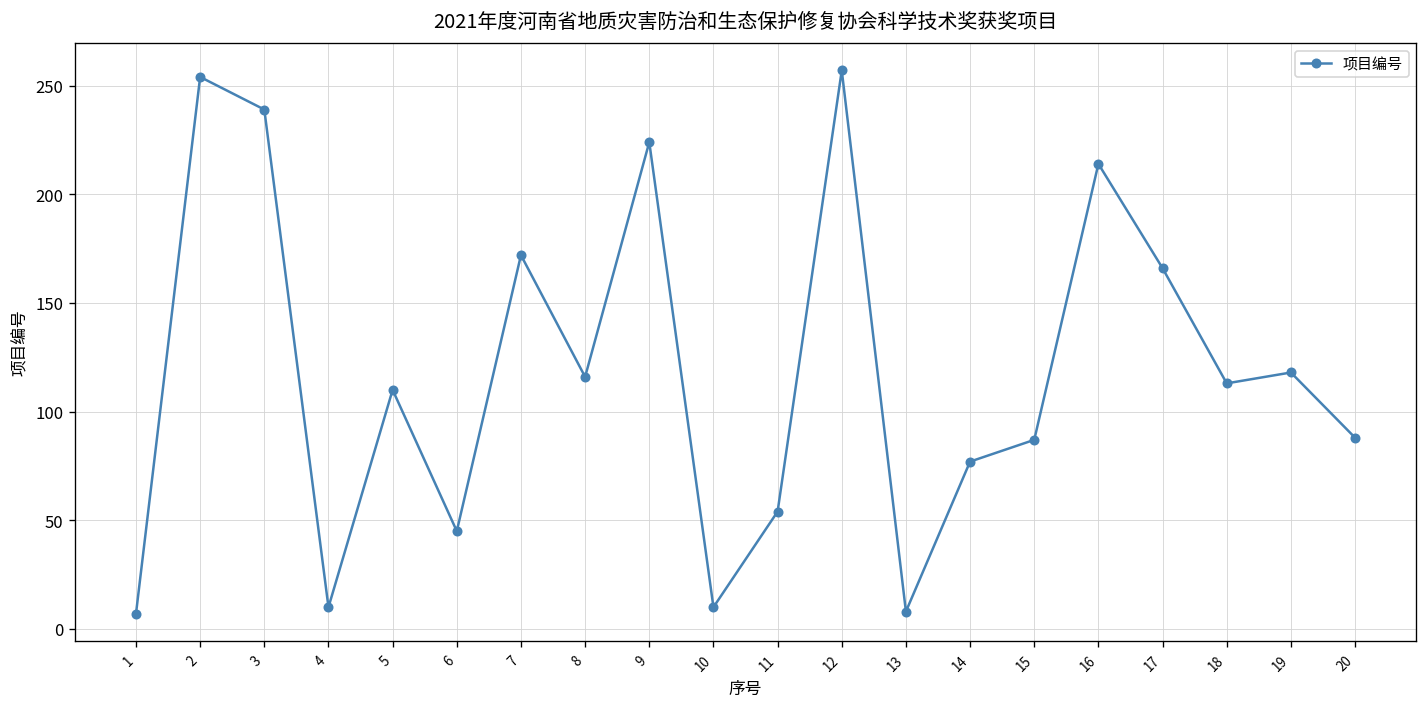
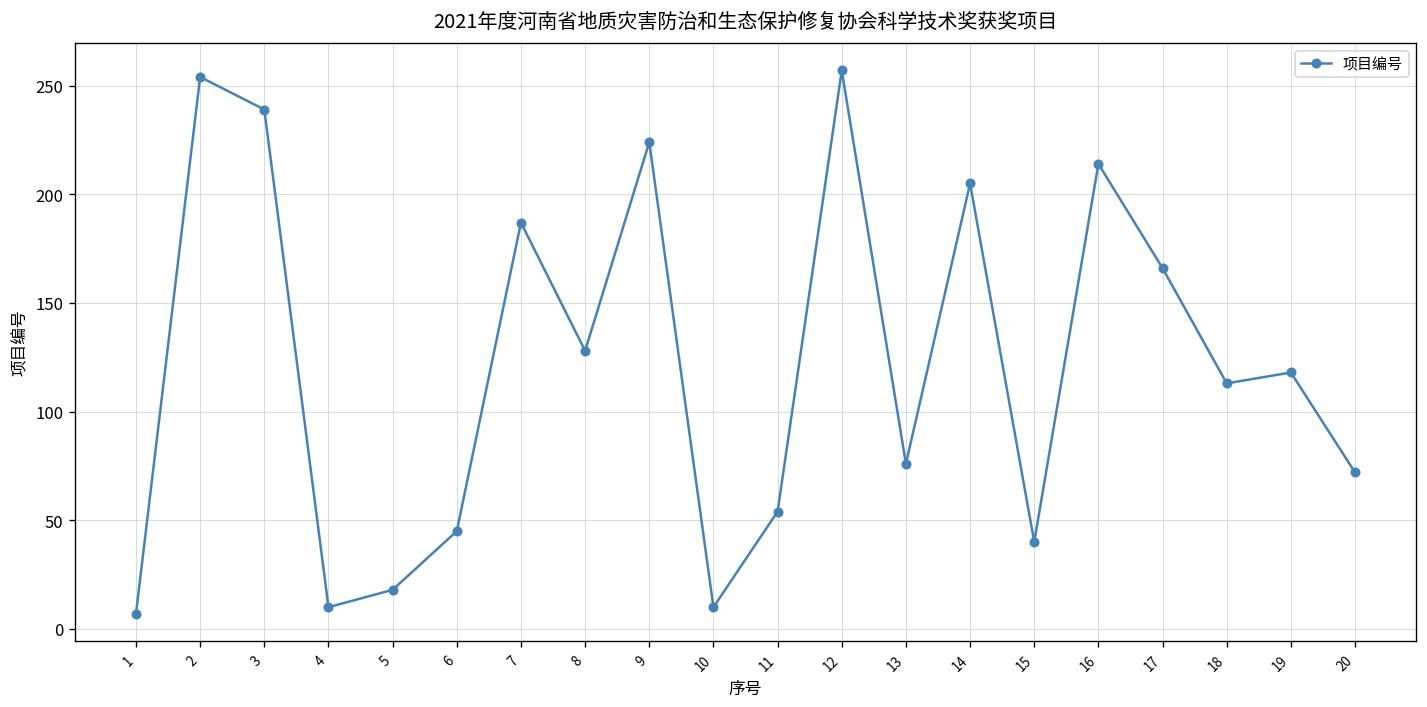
5: 110 -> 18
7: 172 -> 187
8: 116 -> 128
13: 8 -> 76
14: 77 -> 205
15: 87 -> 40
20: 88 -> 72
